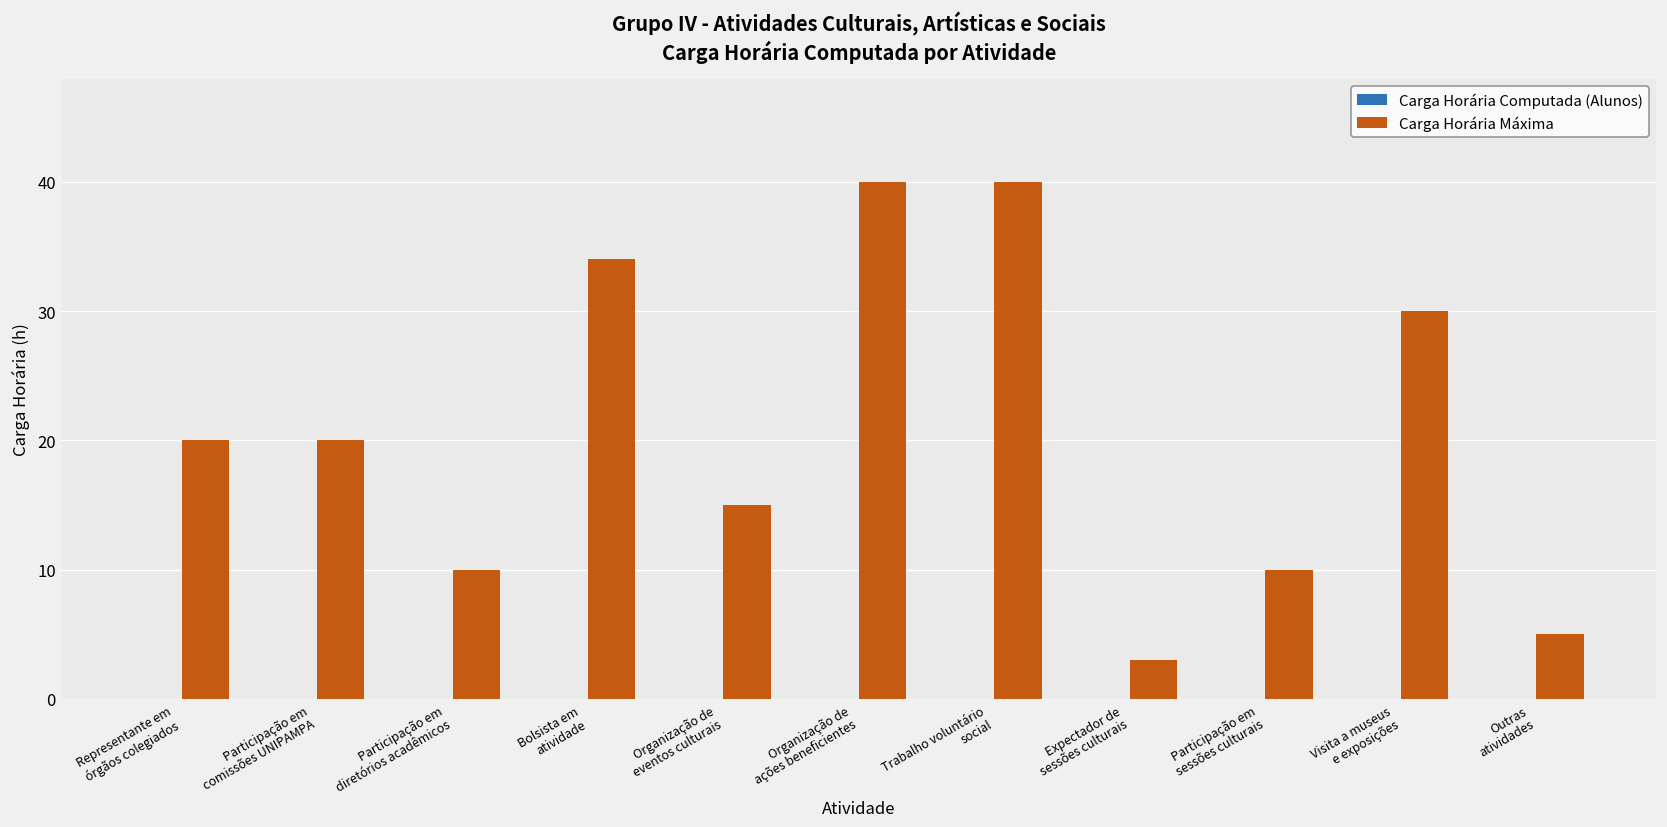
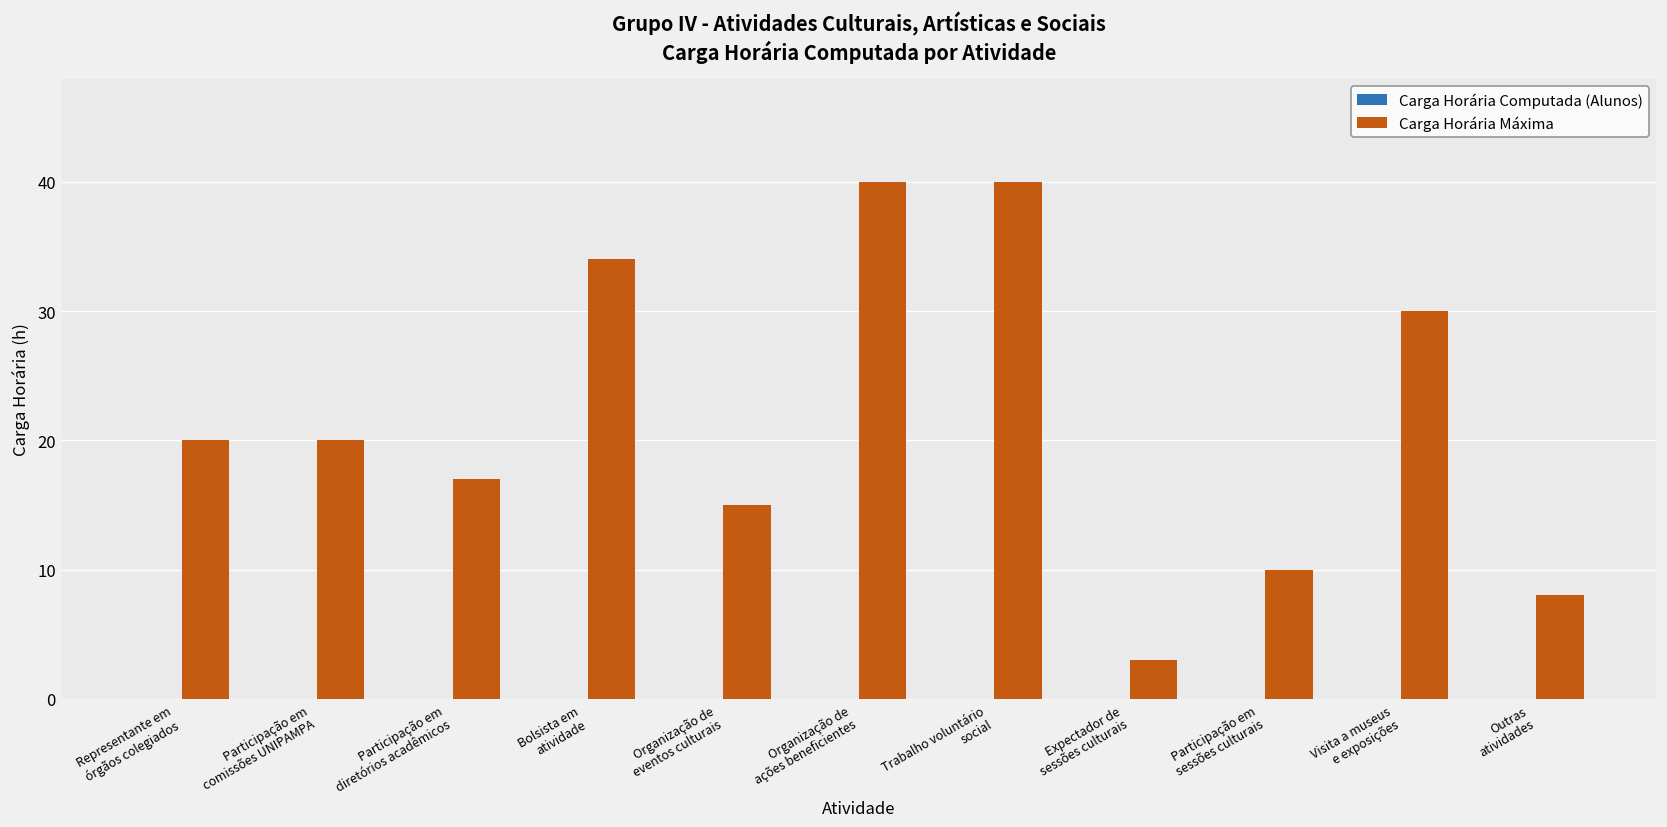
Carga Horária Máxima, Participação em diretórios acadêmicos: 10 -> 17
Carga Horária Máxima, Outras atividades: 5 -> 8
